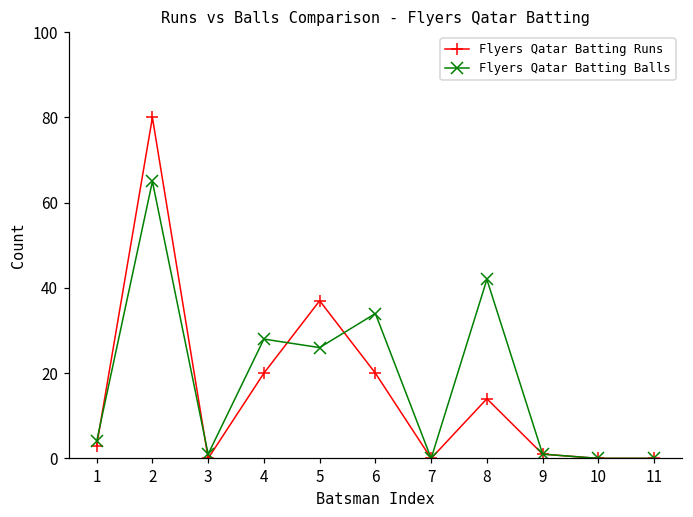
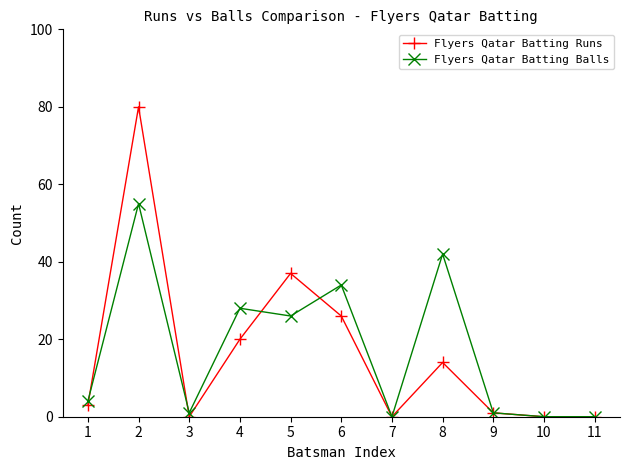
Flyers Qatar Batting Balls, 2: 65 -> 55
Flyers Qatar Batting Runs, 6: 20 -> 26
